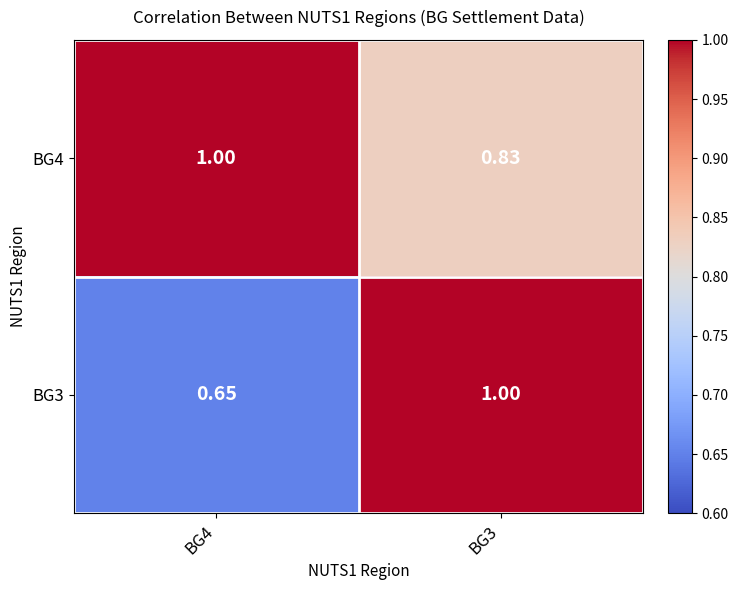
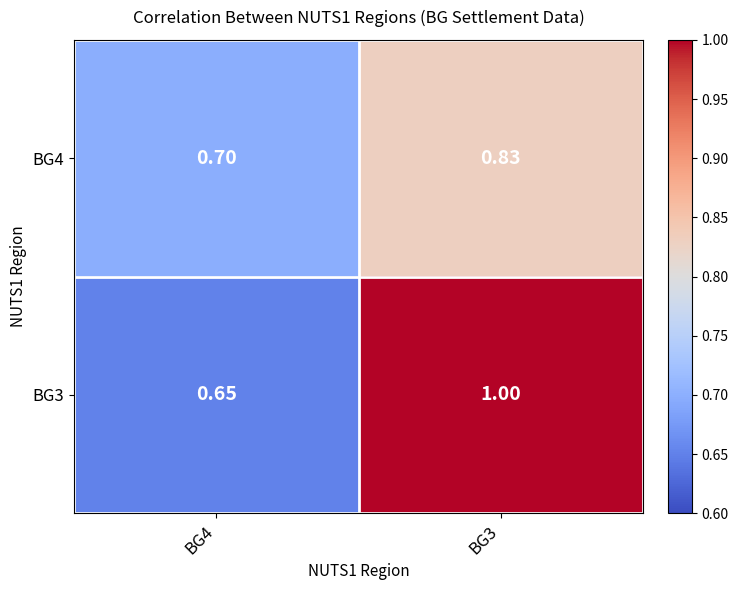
BG4, BG4: 1.00 -> 0.70
